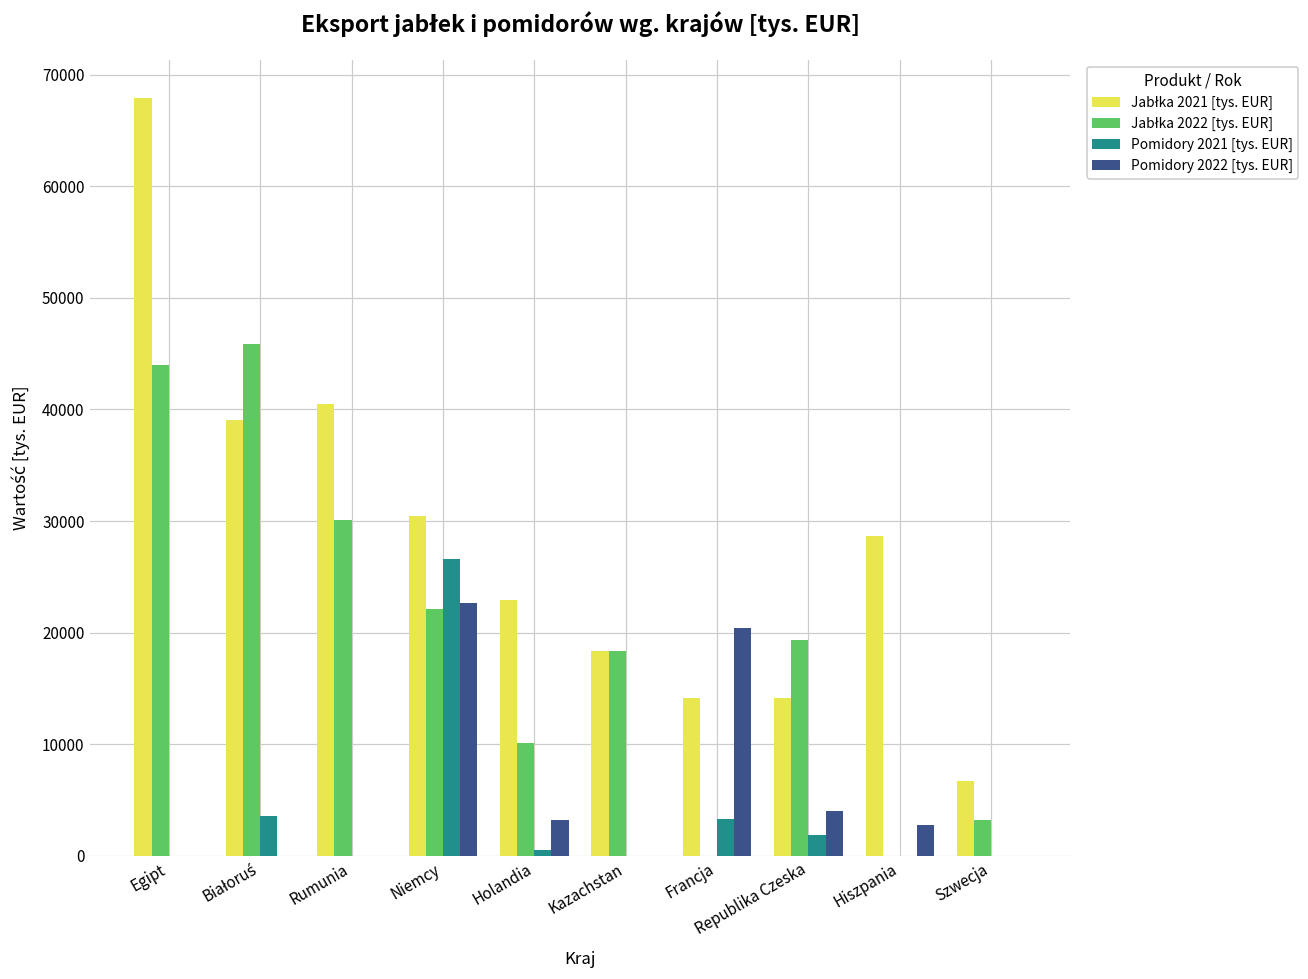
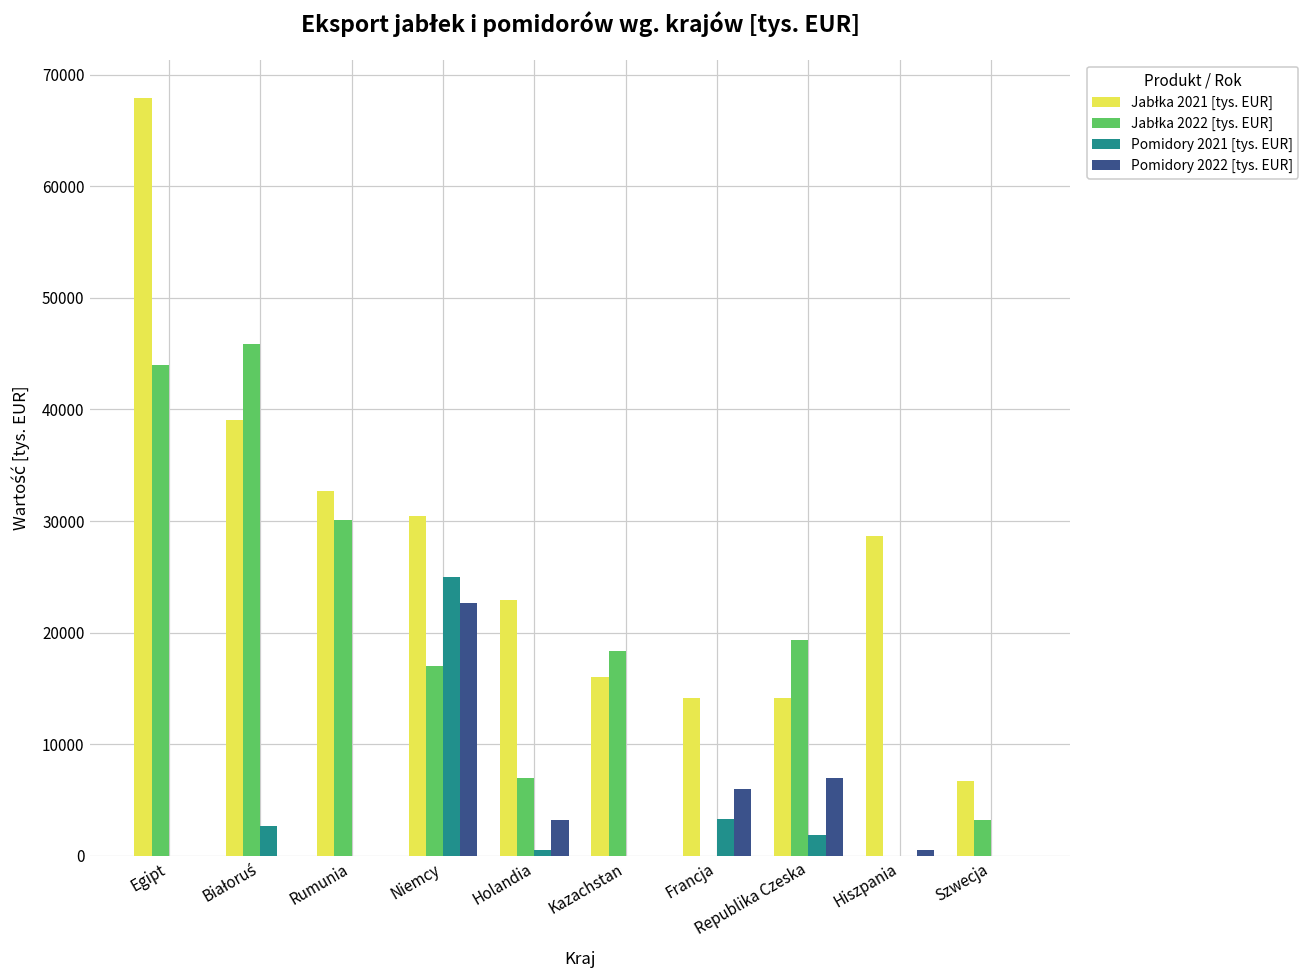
Pomidory 2021 [tys. EUR], Białoruś: 3600 -> 2600
Jabłka 2021 [tys. EUR], Rumunia: 40500 -> 32700
Jabłka 2022 [tys. EUR], Niemcy: 22100 -> 17000
Pomidory 2021 [tys. EUR], Niemcy: 26600 -> 25000
Jabłka 2022 [tys. EUR], Holandia: 10100 -> 7000
Jabłka 2021 [tys. EUR], Kazachstan: 18400 -> 16000
Pomidory 2022 [tys. EUR], Francja: 20400 -> 6000
Pomidory 2022 [tys. EUR], Republika Czeska: 4000 -> 7000
Pomidory 2022 [tys. EUR], Hiszpania: 2800 -> 600
